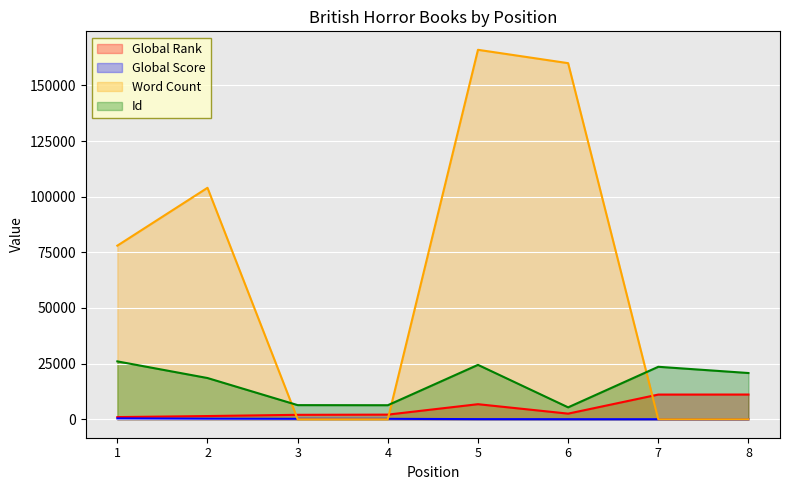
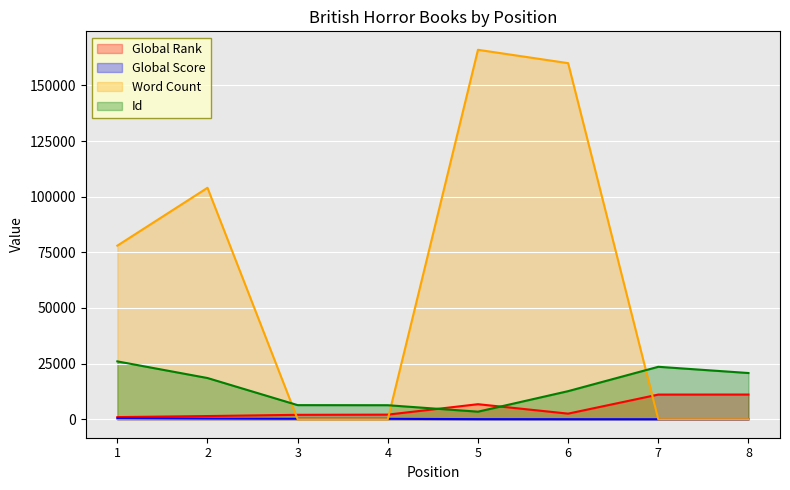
Id, 5: 24000 -> 3000
Id, 6: 5000 -> 13000
